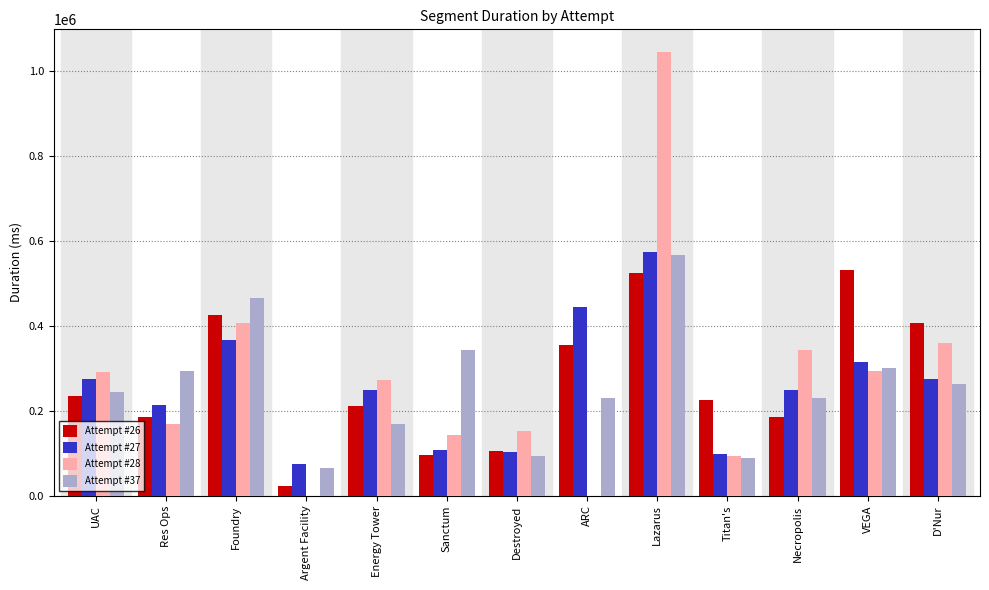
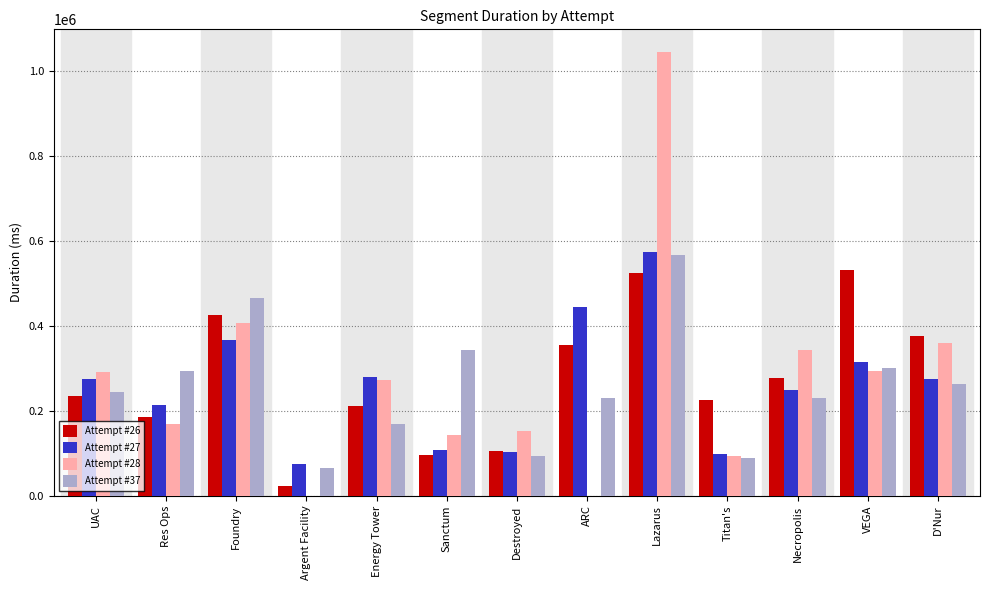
Attempt #27, Energy Tower: 250000 -> 280000
Attempt #26, Necropolis: 190000 -> 280000
Attempt #26, D'Nur: 410000 -> 380000
